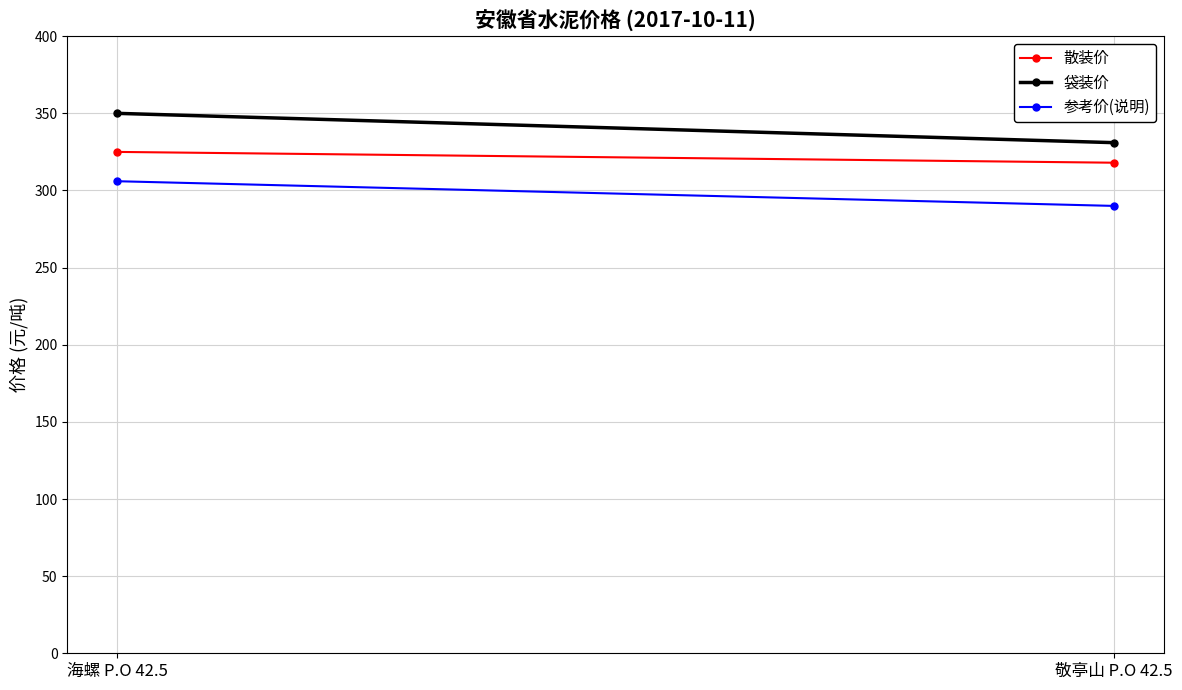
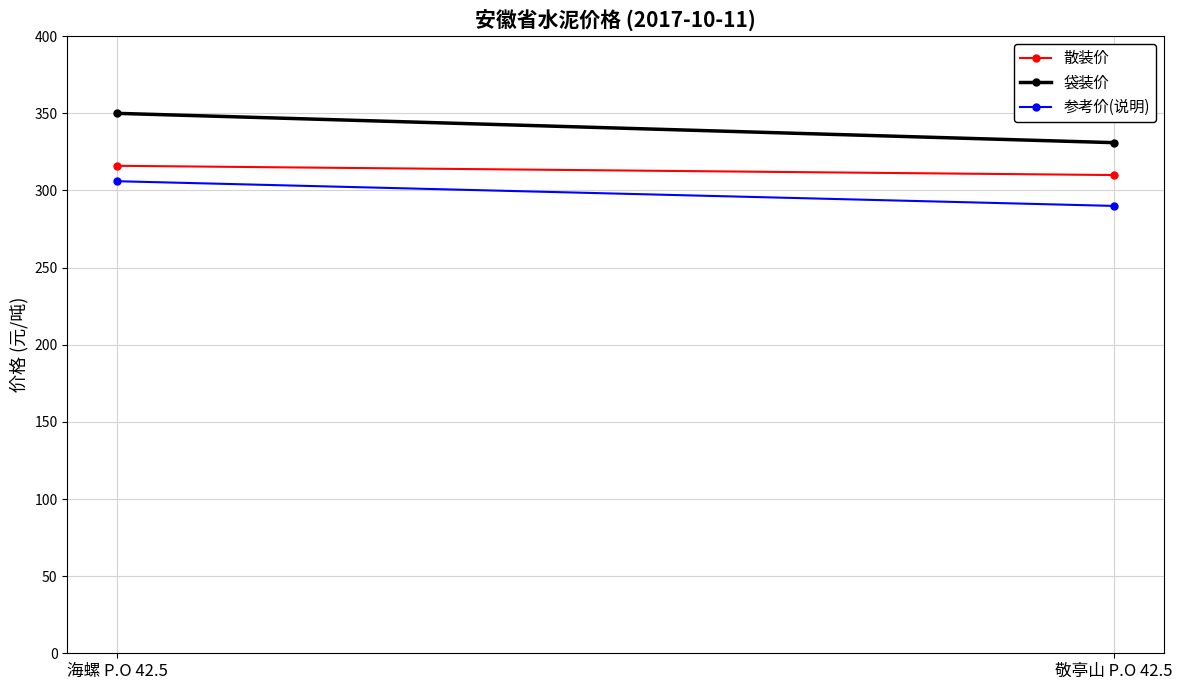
散装价, 海螺 P.O 42.5: 325 -> 316
散装价, 敬亭山 P.O 42.5: 318 -> 310
